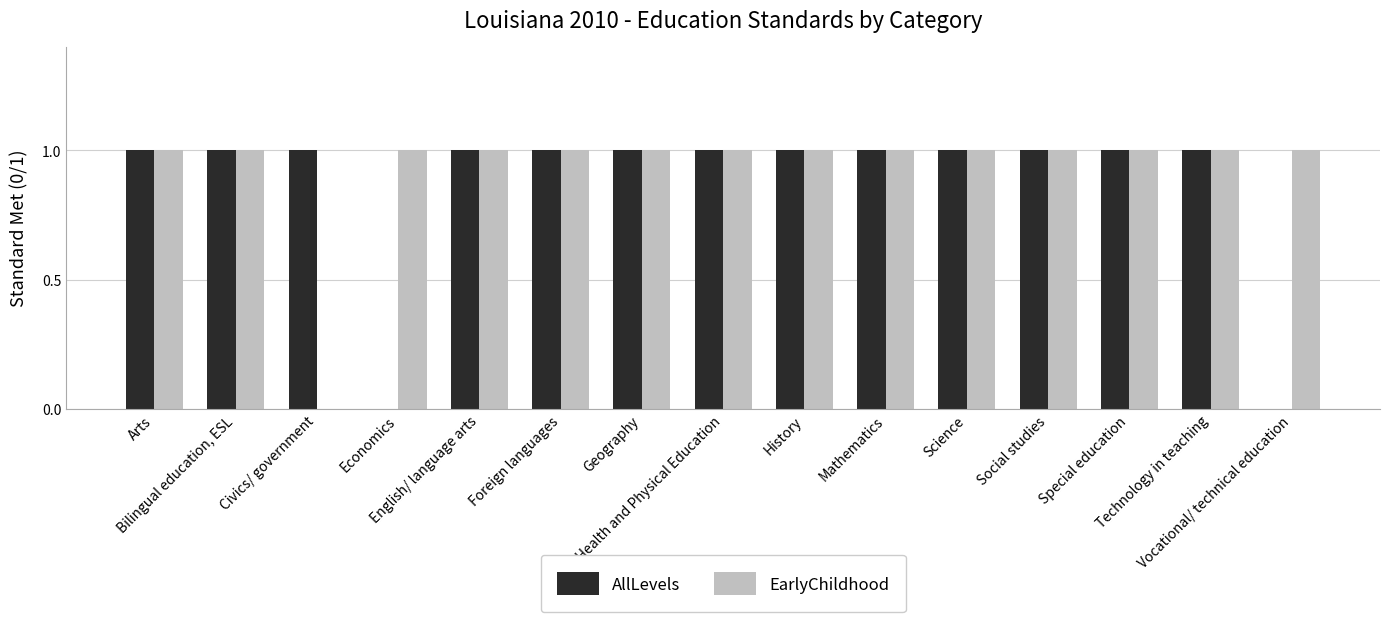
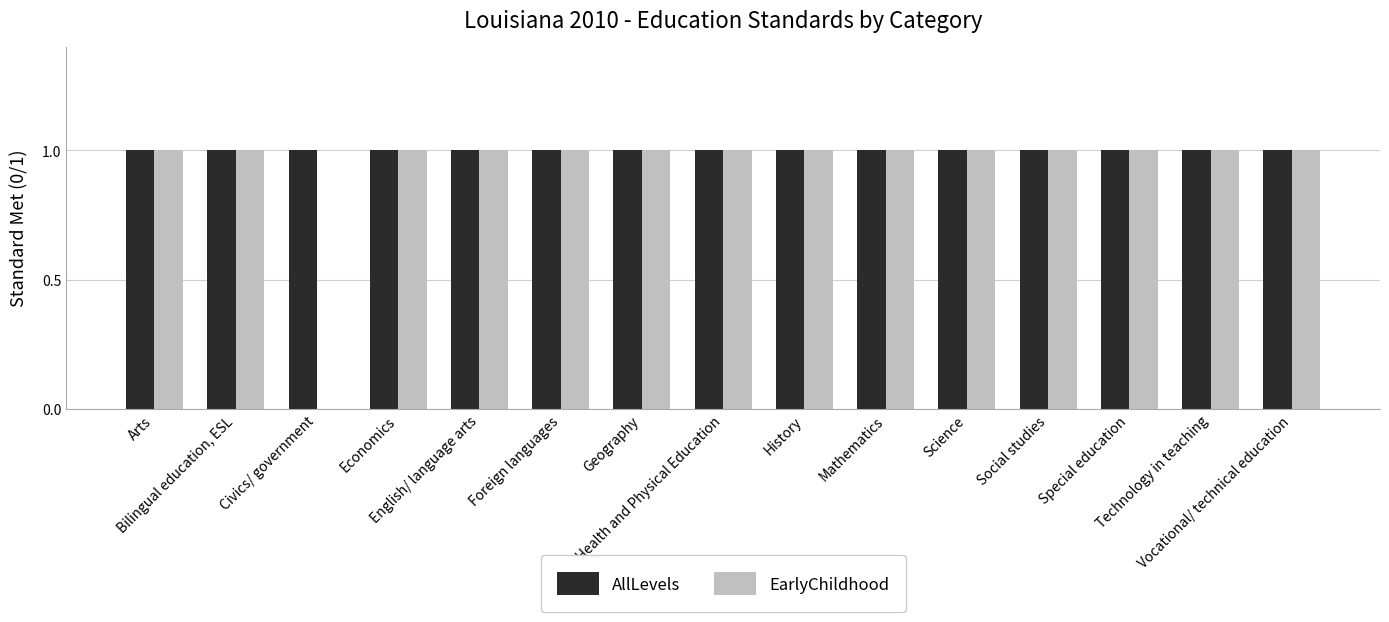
AllLevels, Economics: 0 -> 1
AllLevels, Vocational/ technical education: 0 -> 1
